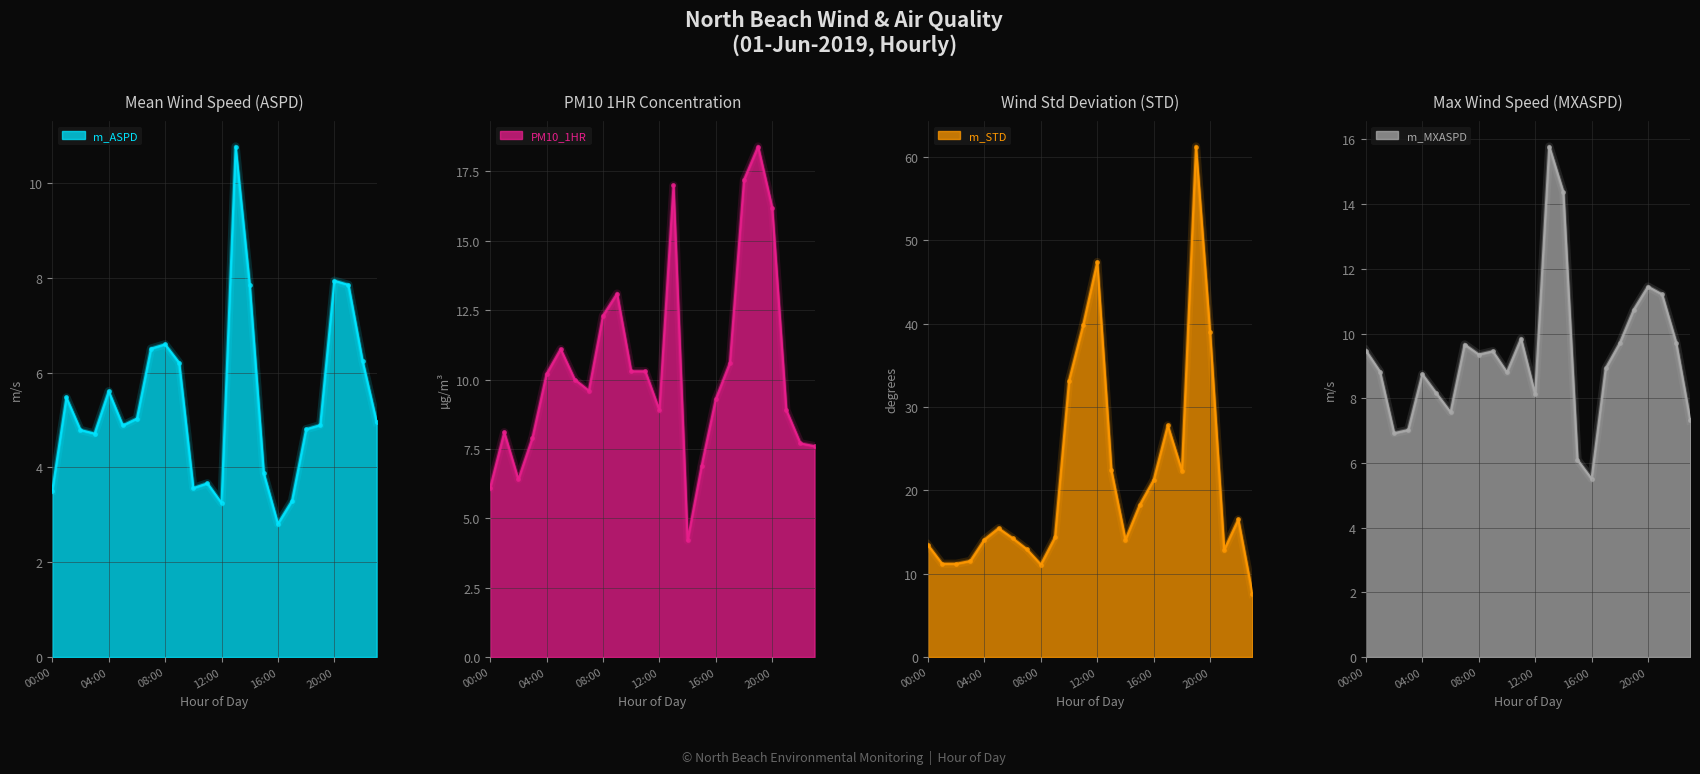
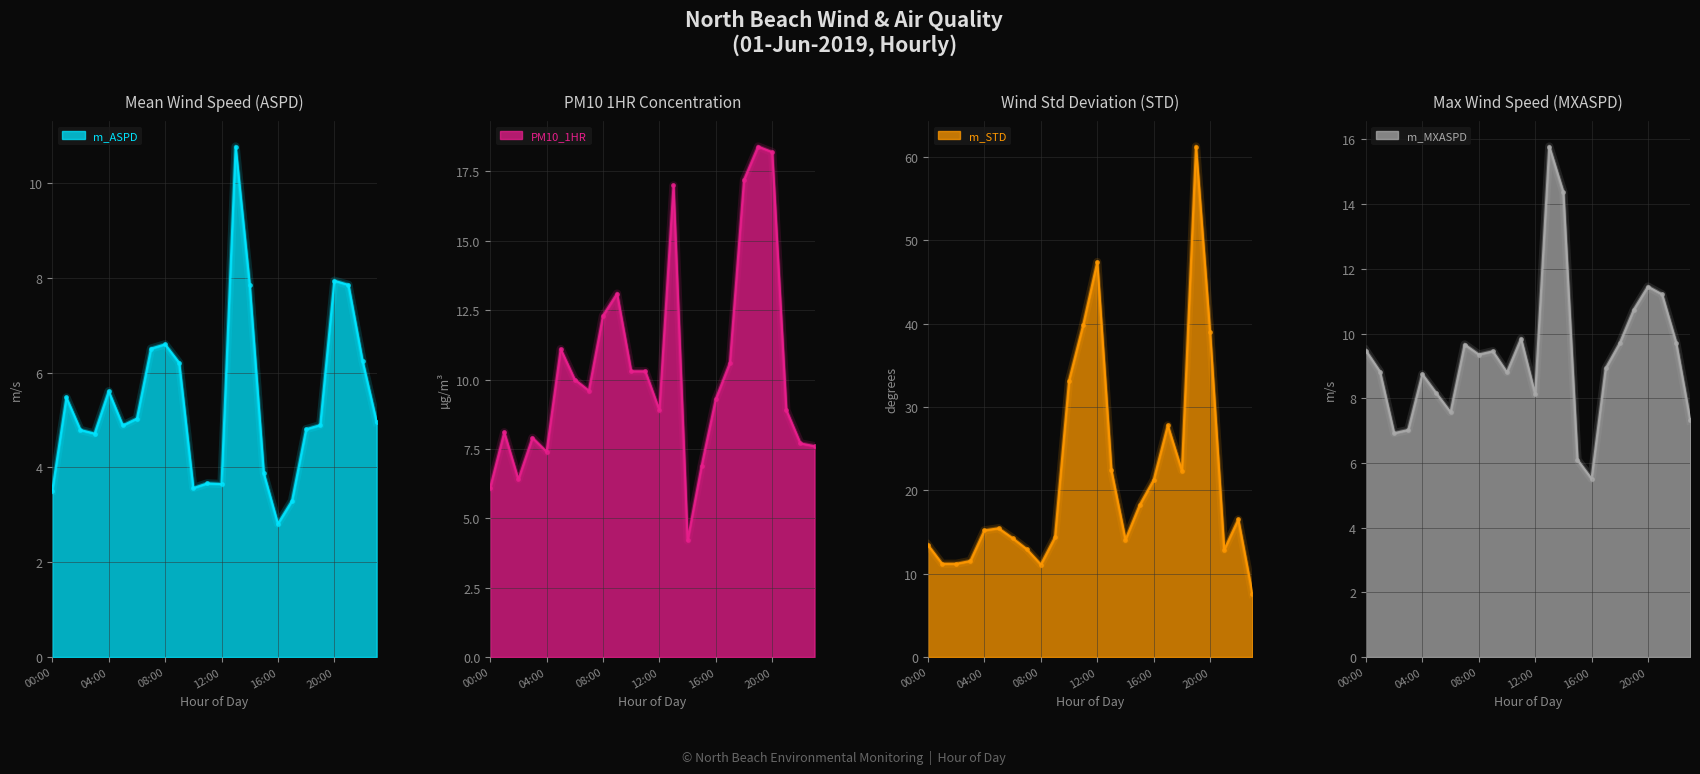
Mean Wind Speed (ASPD), 12:00: 3.3 -> 3.7
PM10 1HR Concentration, 04:00: 10.2 -> 7.4
PM10 1HR Concentration, 20:00: 16.2 -> 18.2
Wind Std Deviation (STD), 04:00: 14 -> 15
